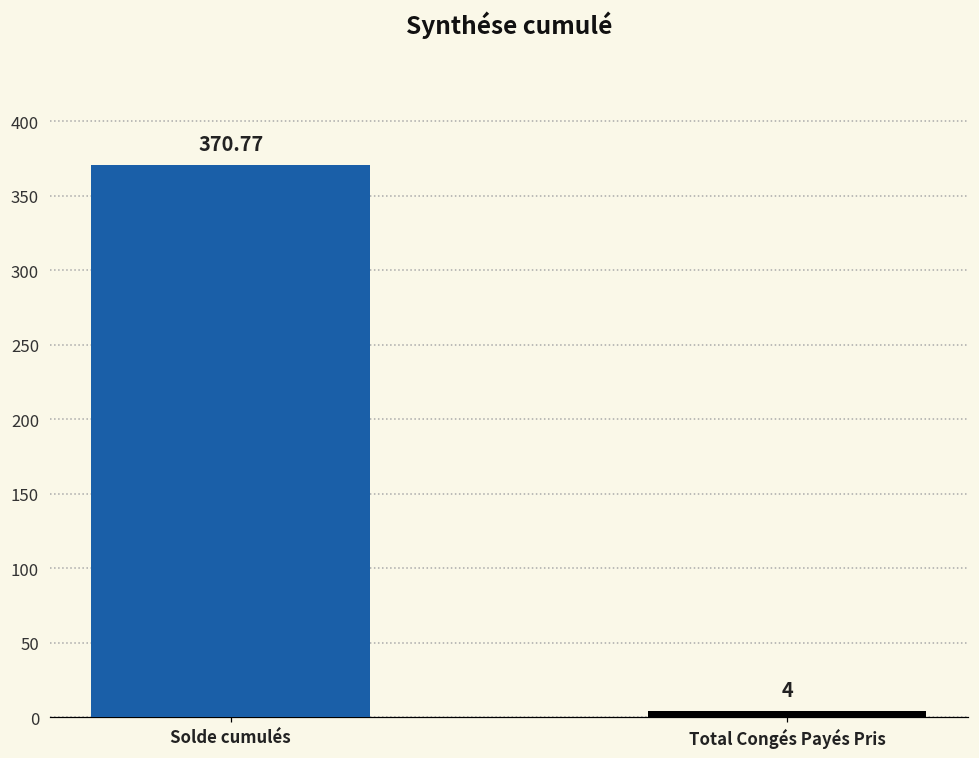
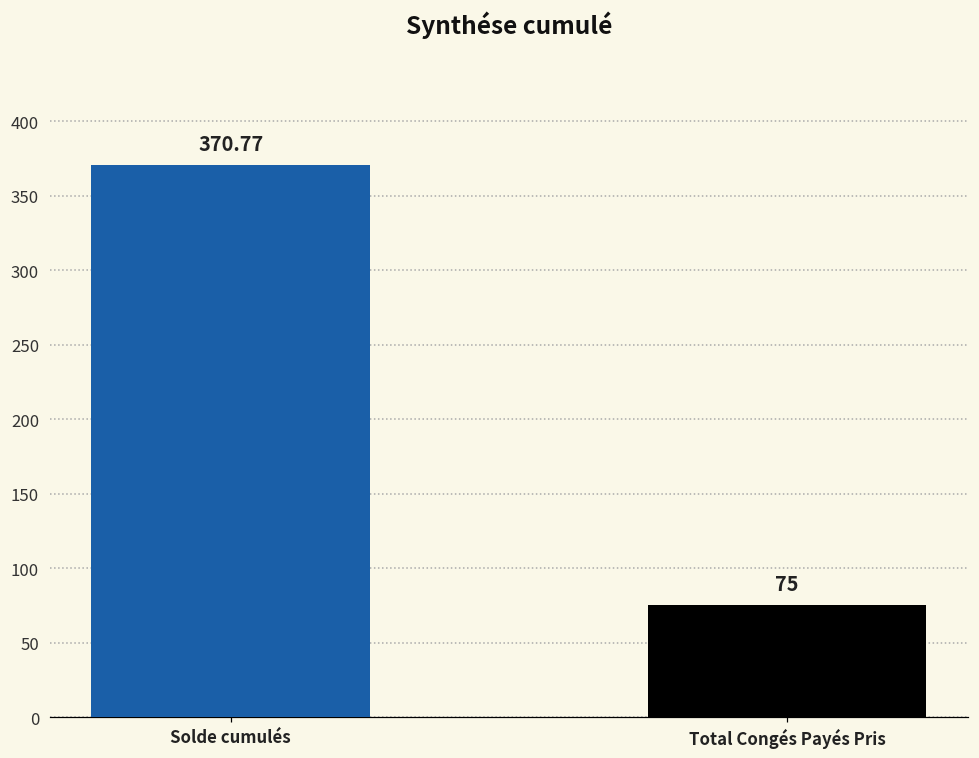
Total Congés Payés Pris: 4 -> 75
